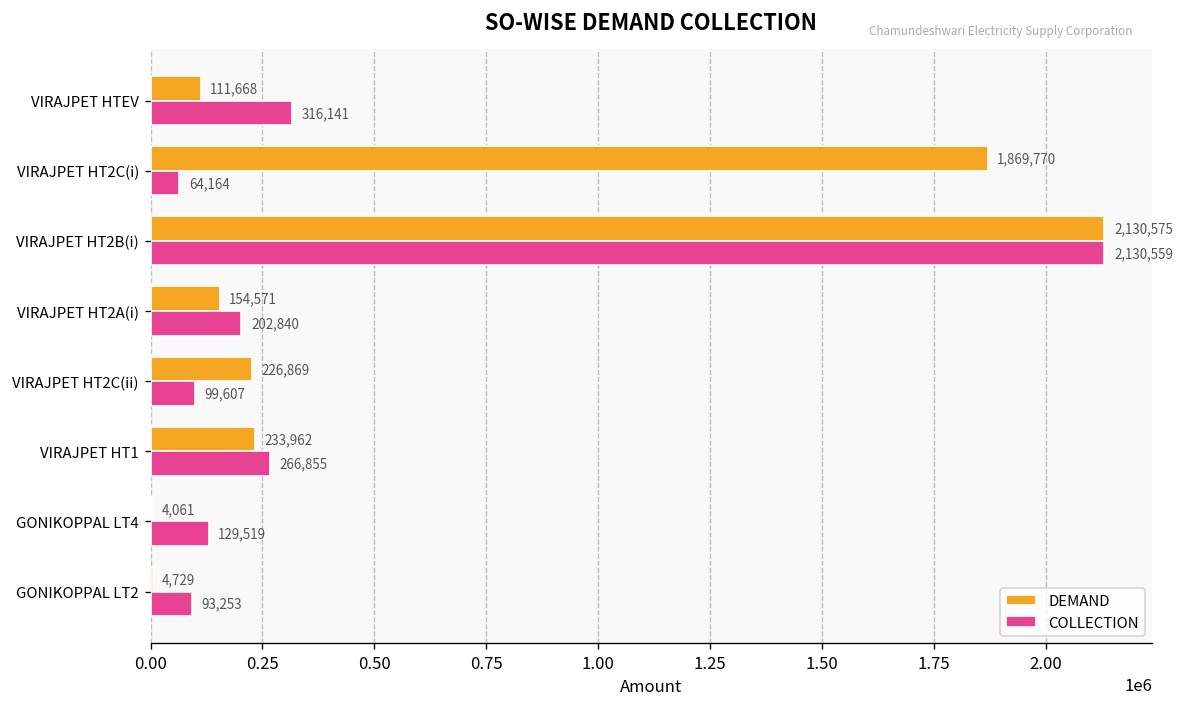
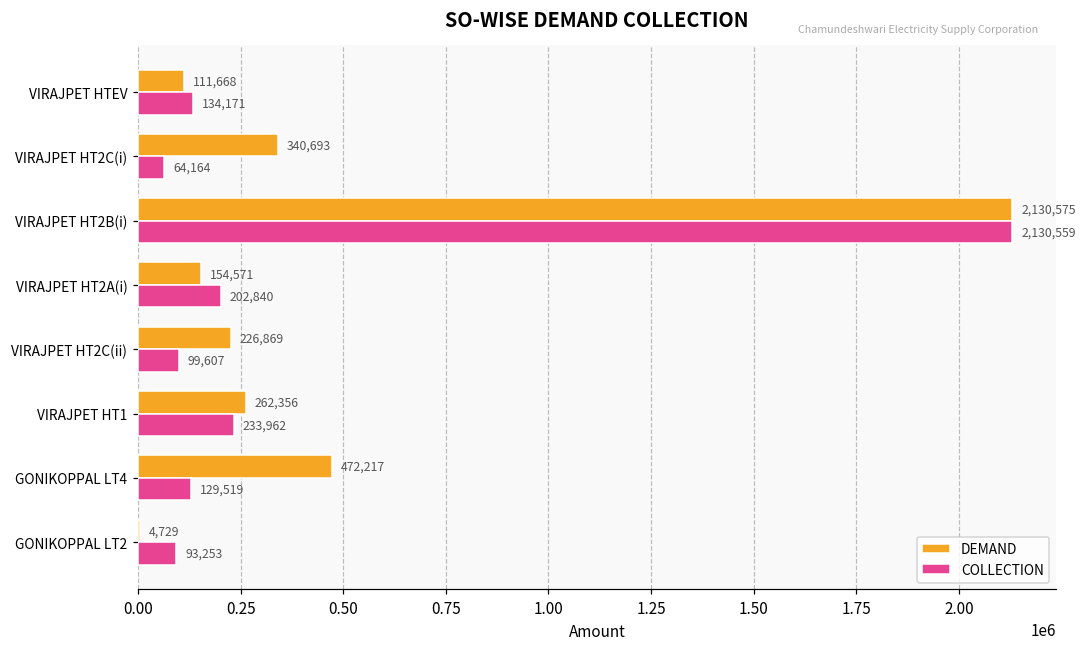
COLLECTION, VIRAJPET HTEV: 316,141 -> 134,171
DEMAND, VIRAJPET HT2C(i): 1,869,770 -> 340,693
DEMAND, VIRAJPET HT1: 233,962 -> 262,356
COLLECTION, VIRAJPET HT1: 266,855 -> 233,962
DEMAND, GONIKOPPAL LT4: 4,061 -> 472,217
